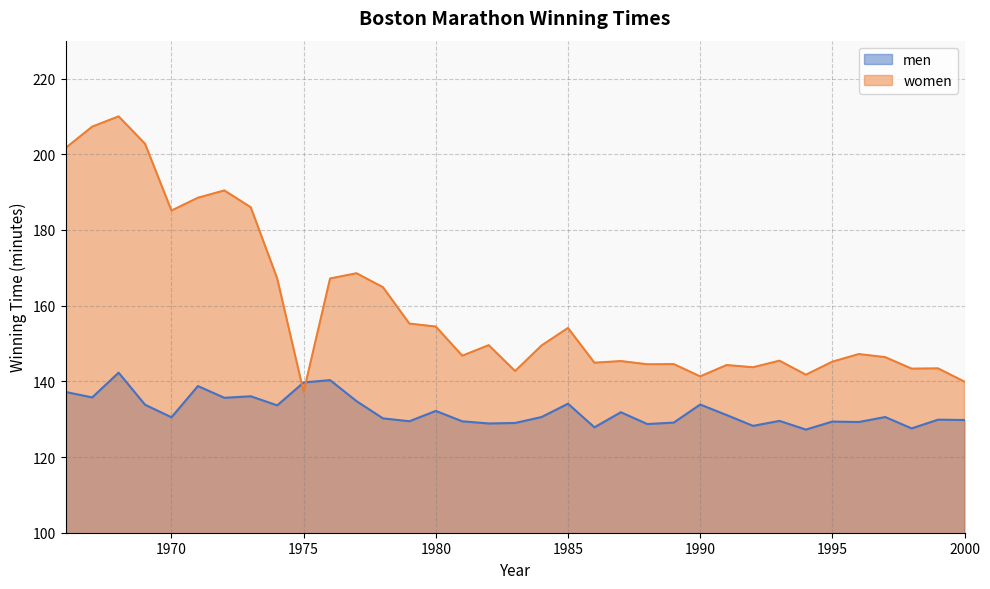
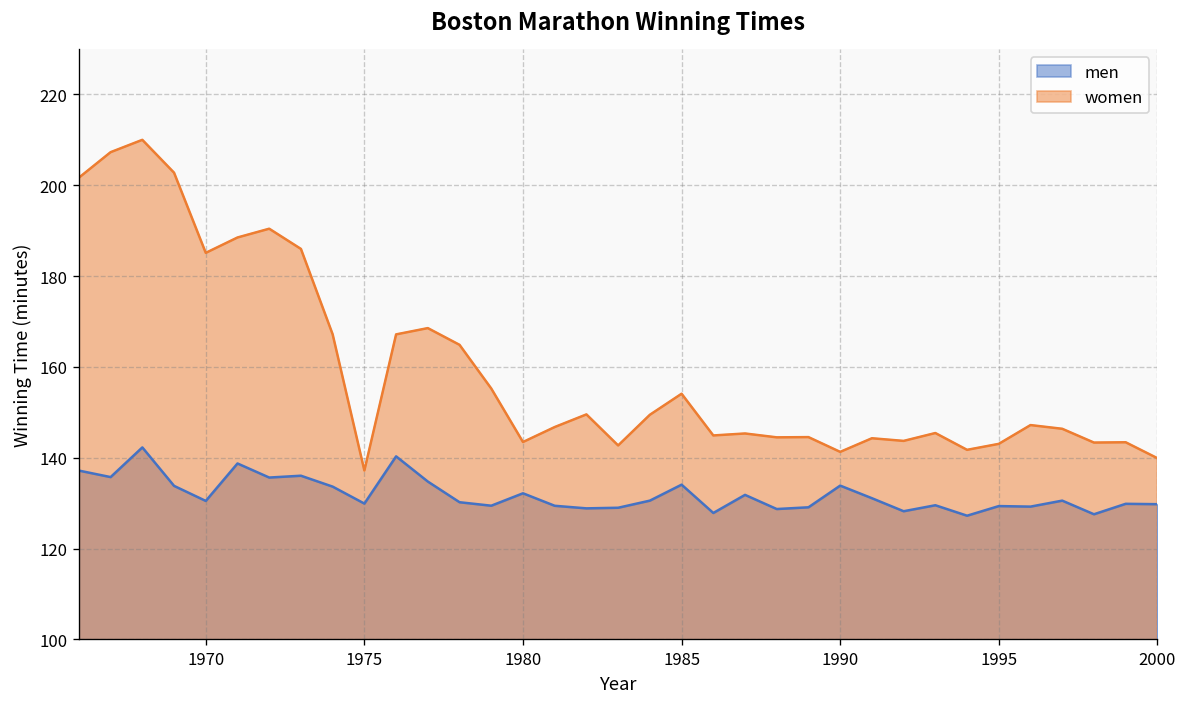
men, 1975: 140 -> 130
women, 1980: 154 -> 143
women, 1995: 145 -> 143
